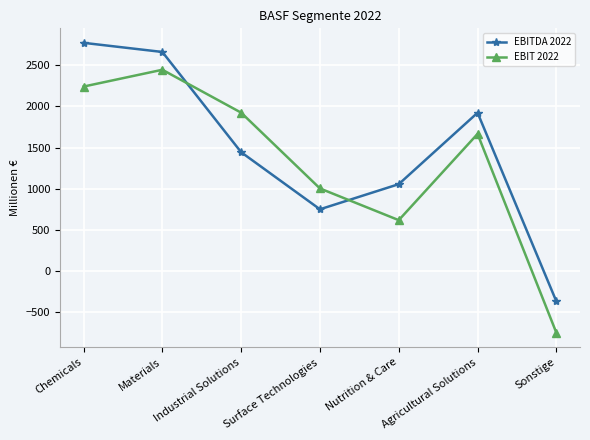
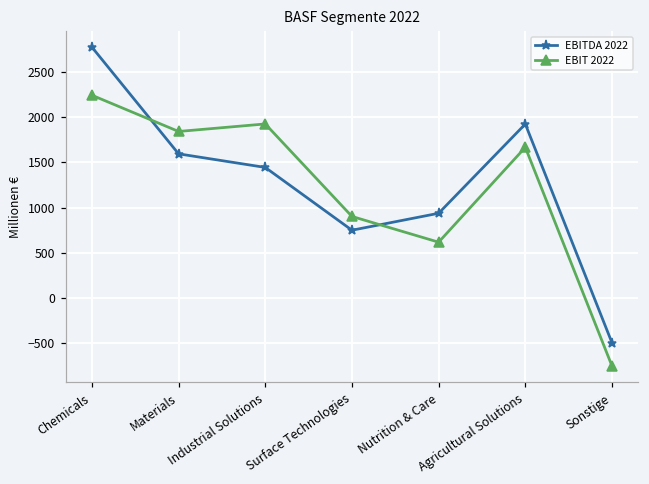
EBITDA 2022, Materials: 2700 -> 1600
EBIT 2022, Materials: 2400 -> 1800
EBIT 2022, Surface Technologies: 1000 -> 900
EBITDA 2022, Nutrition & Care: 1100 -> 900
EBITDA 2022, Sonstige: -400 -> -500
